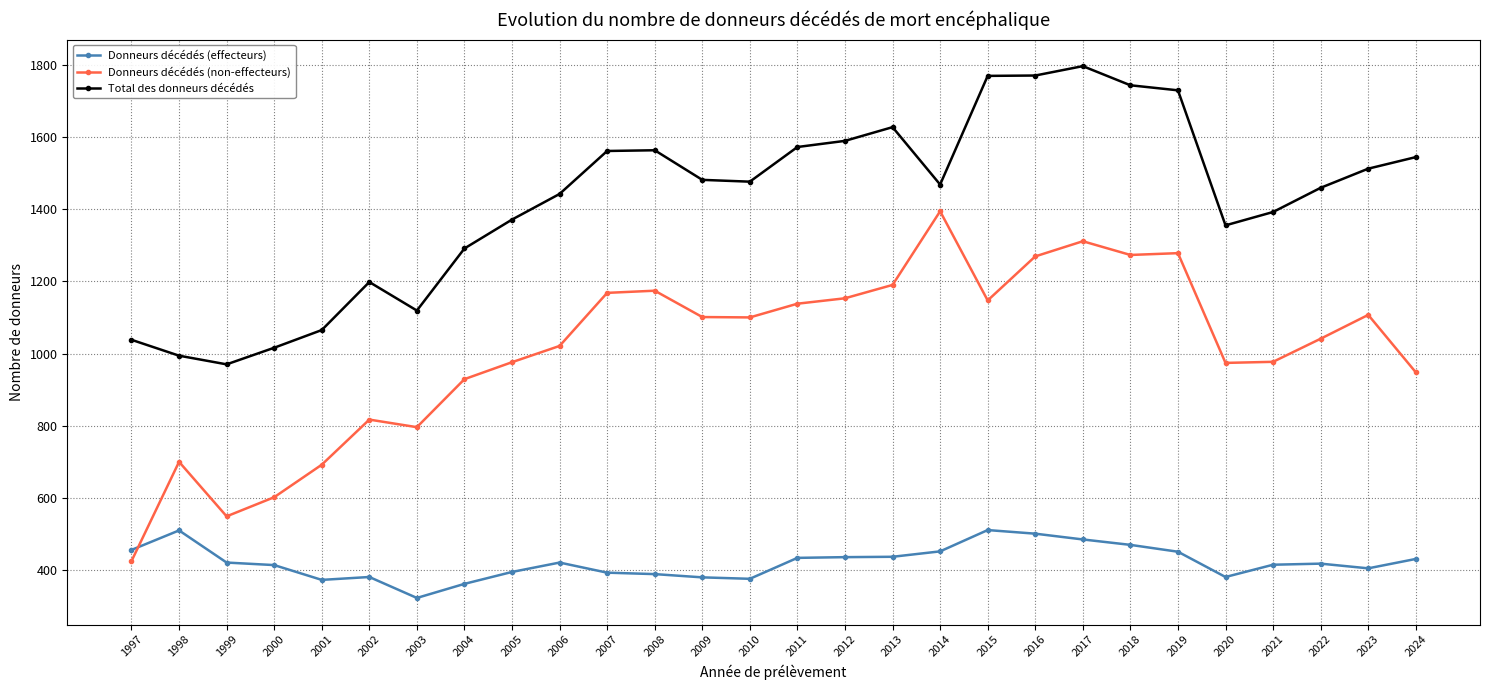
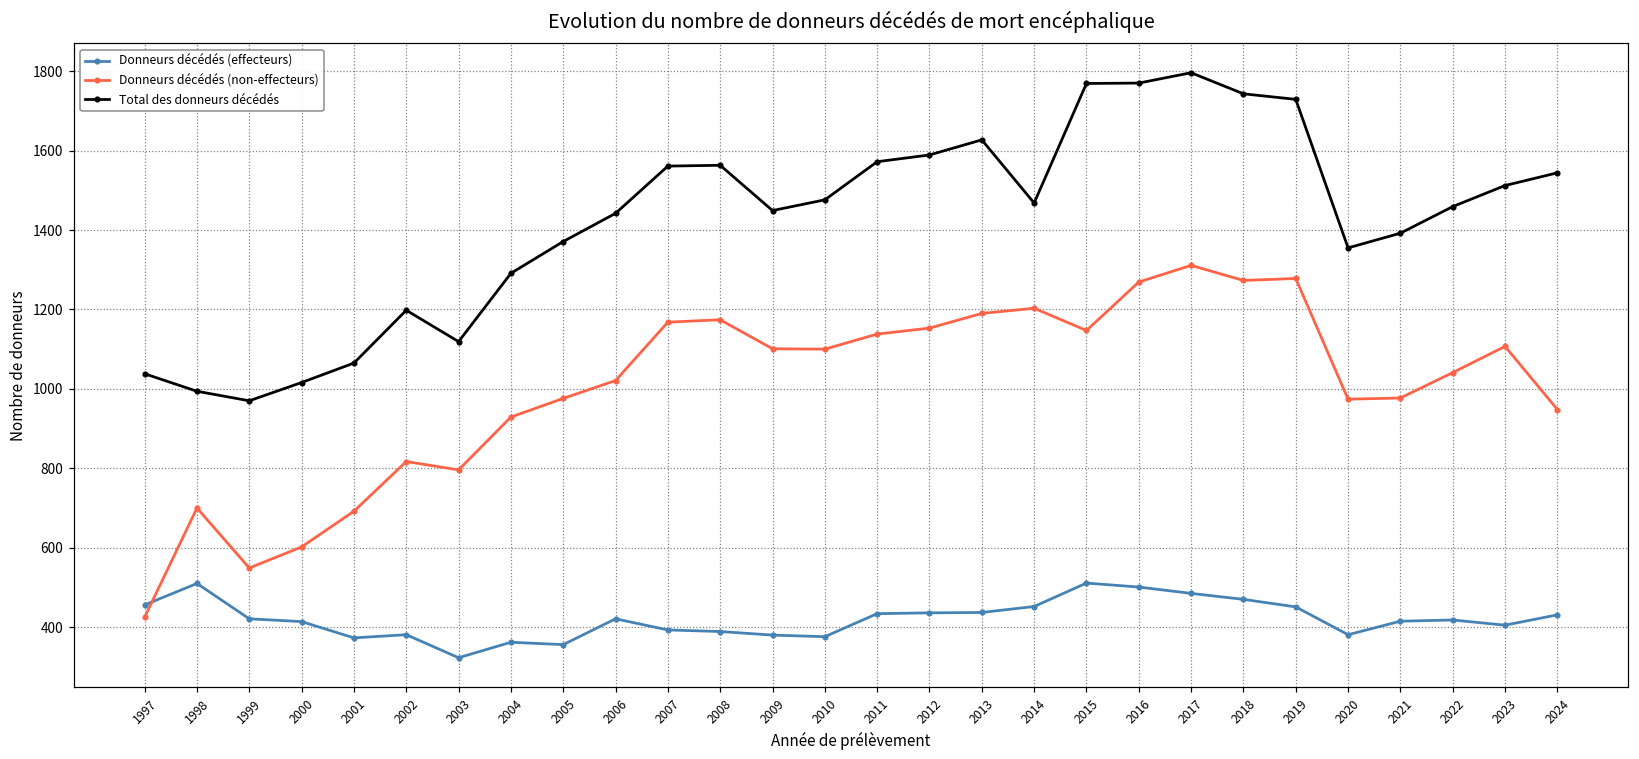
Donneurs décédés (effecteurs), 2005: 400 -> 360
Total des donneurs décédés, 2009: 1480 -> 1450
Donneurs décédés (non-effecteurs), 2014: 1390 -> 1200
